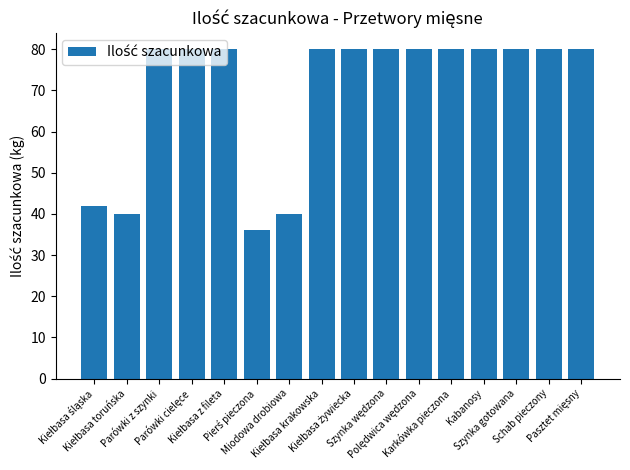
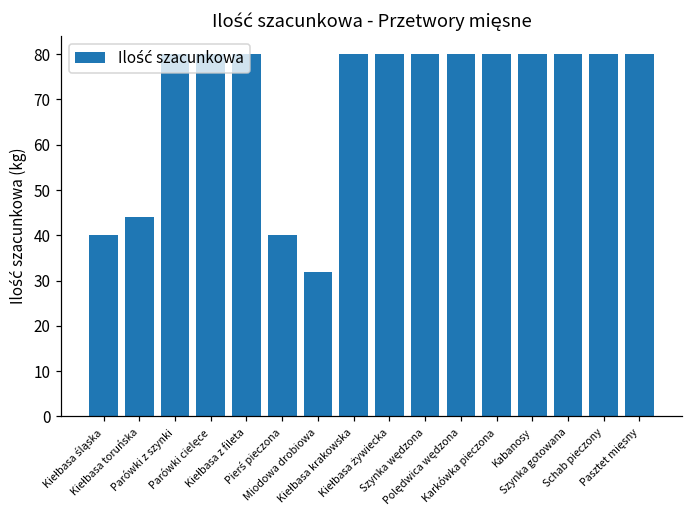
Kiełbasa śląska: 42 -> 40
Kiełbasa toruńska: 40 -> 44
Pierś pieczona: 36 -> 40
Miodowa drobiowa: 40 -> 32
